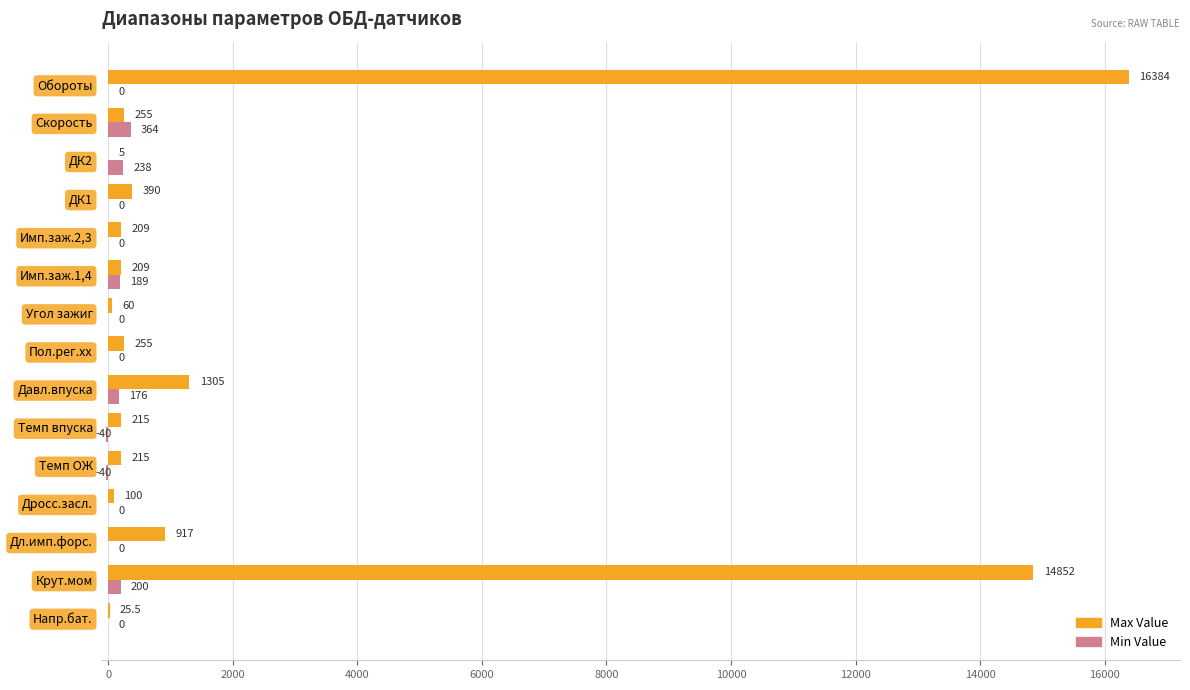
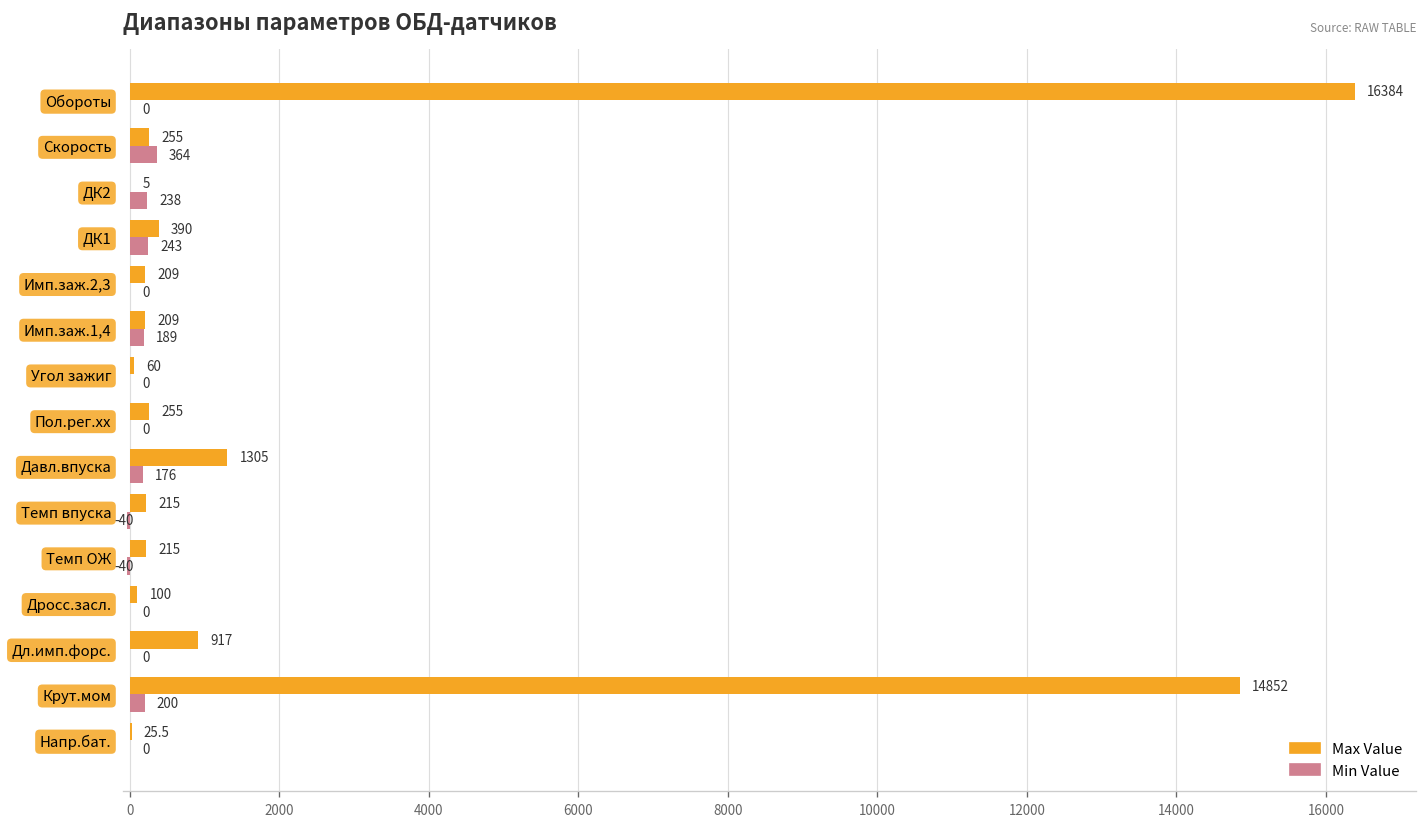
Min Value, ДК1: 0 -> 243
